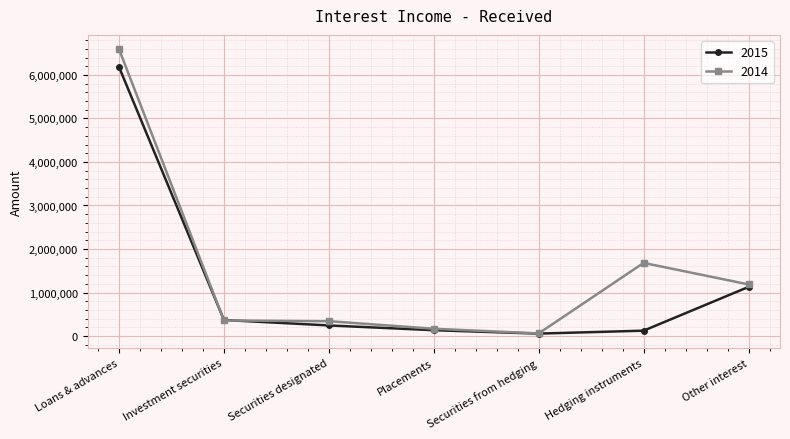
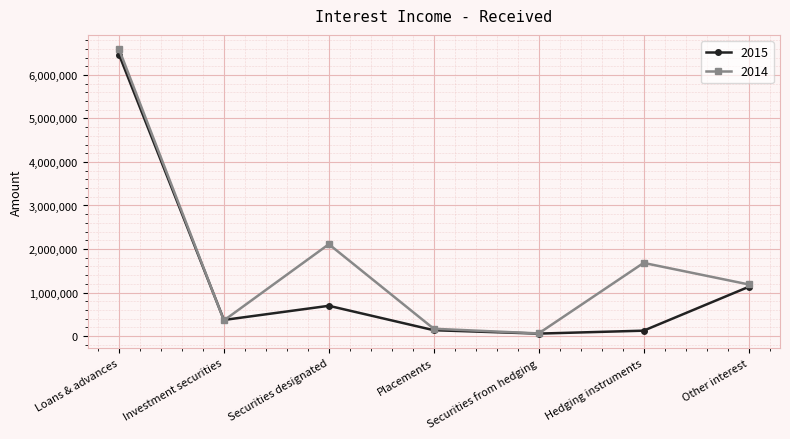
2015, Loans & advances: 6,200,000 -> 6,500,000
2015, Securities designated: 200,000 -> 700,000
2014, Securities designated: 300,000 -> 2,100,000
